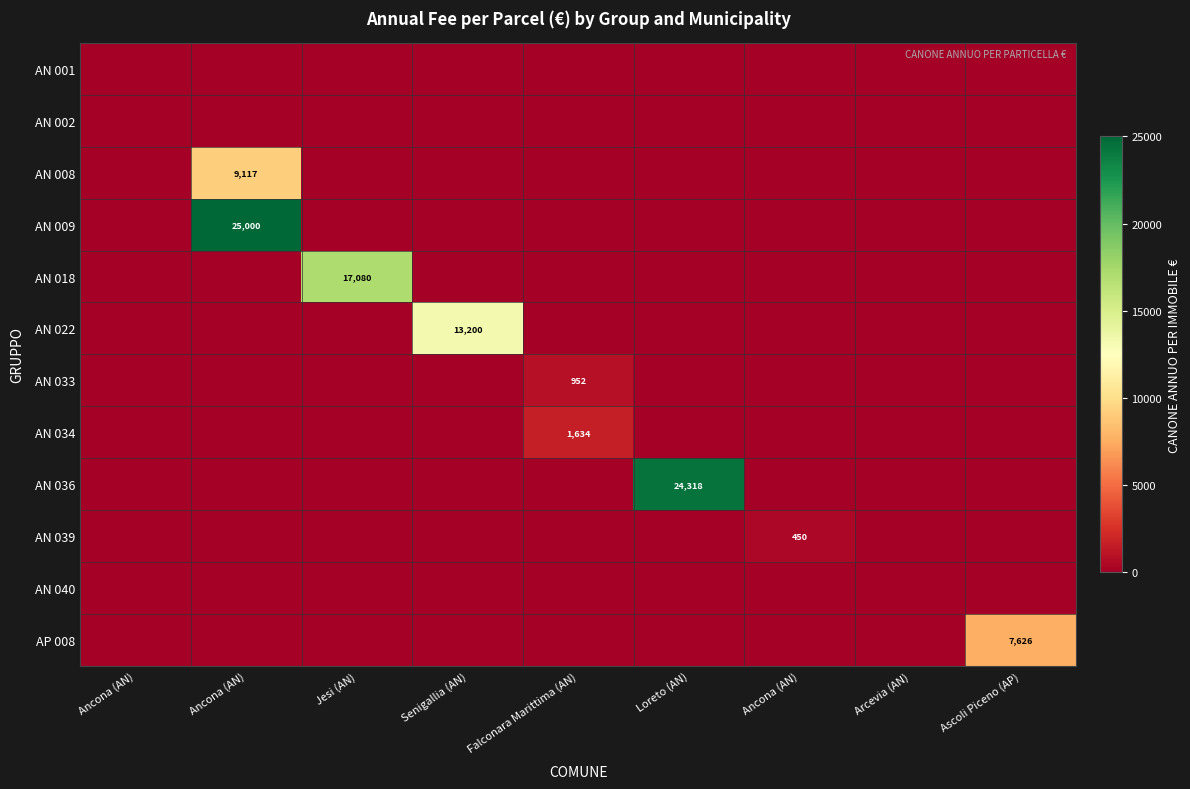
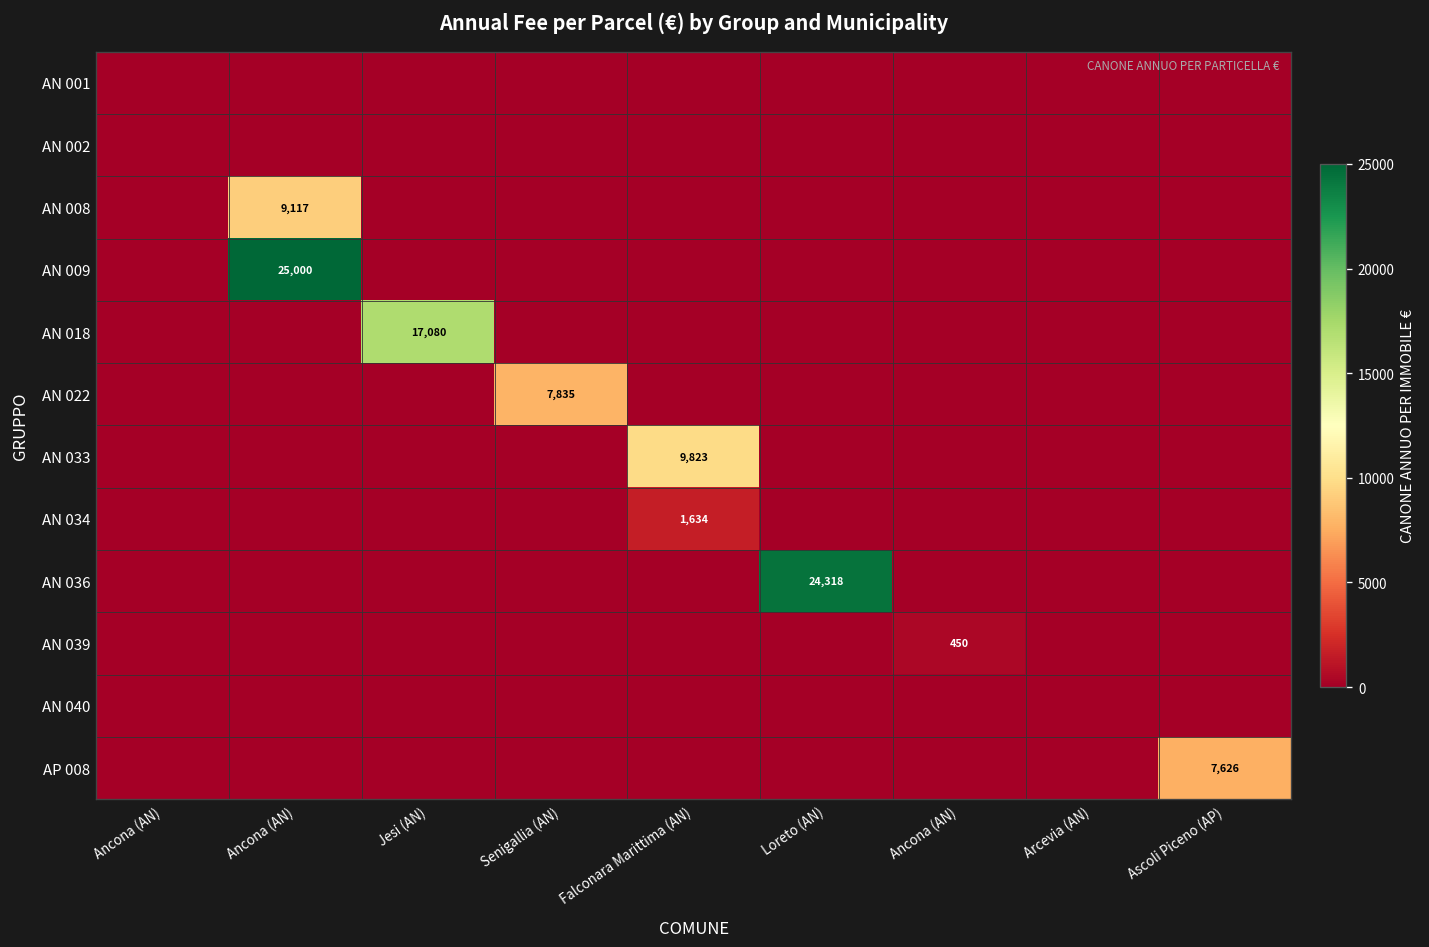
AN 022, Senigallia (AN): 13,200 -> 7,835
AN 033, Falconara Marittima (AN): 952 -> 9,823
